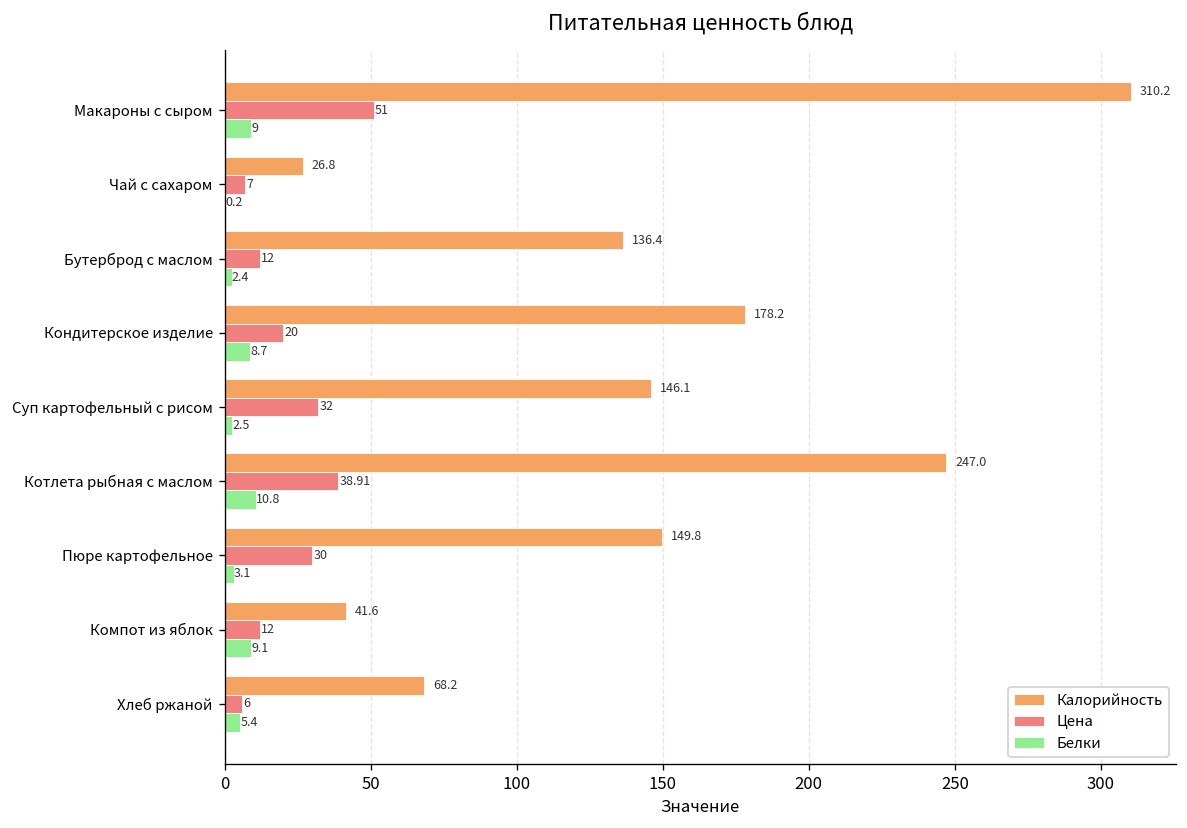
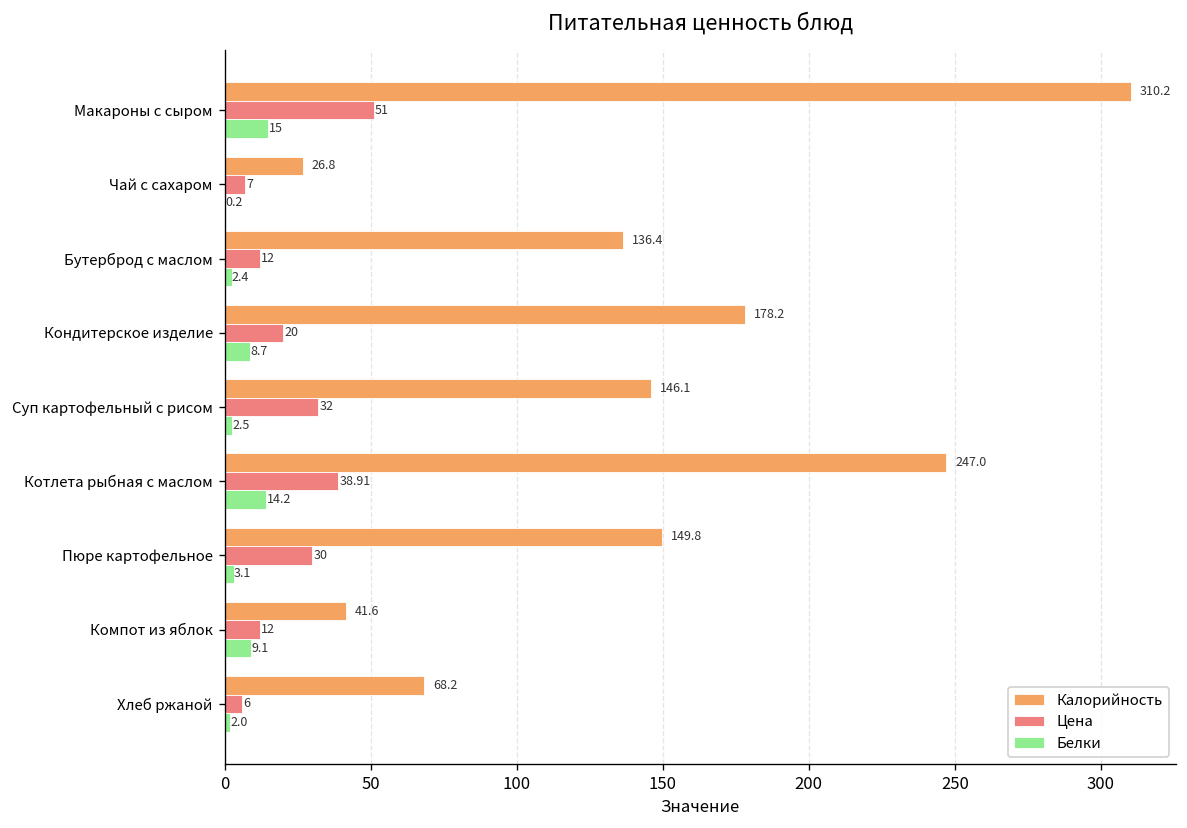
Белки, Макароны с сыром: 9 -> 15
Белки, Котлета рыбная с маслом: 10.8 -> 14.2
Белки, Хлеб ржаной: 5.4 -> 2.0
